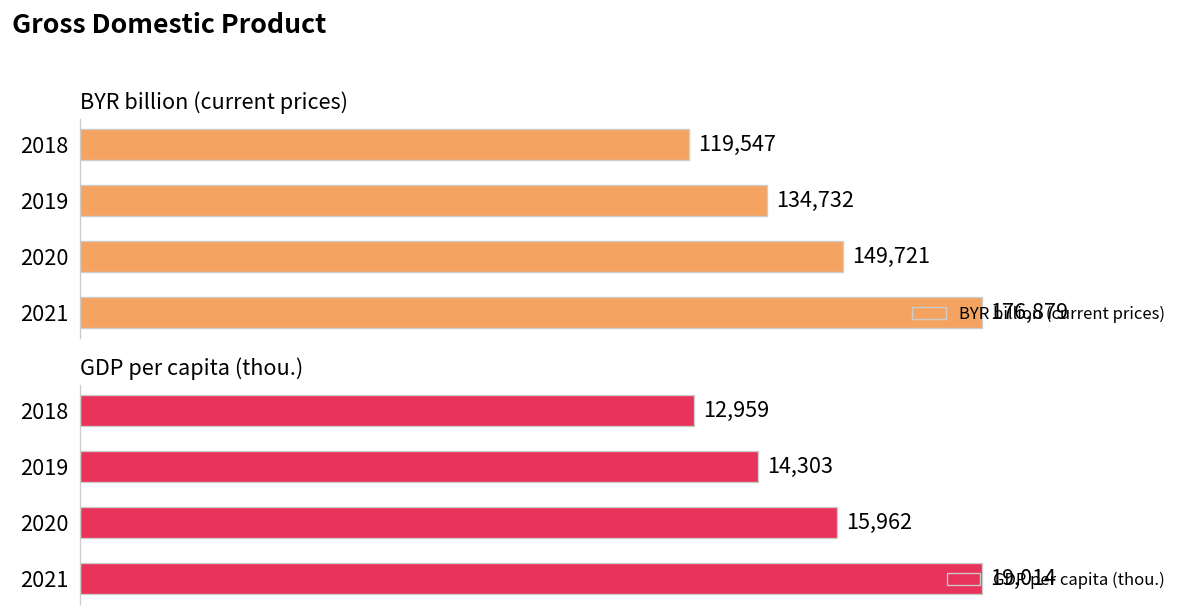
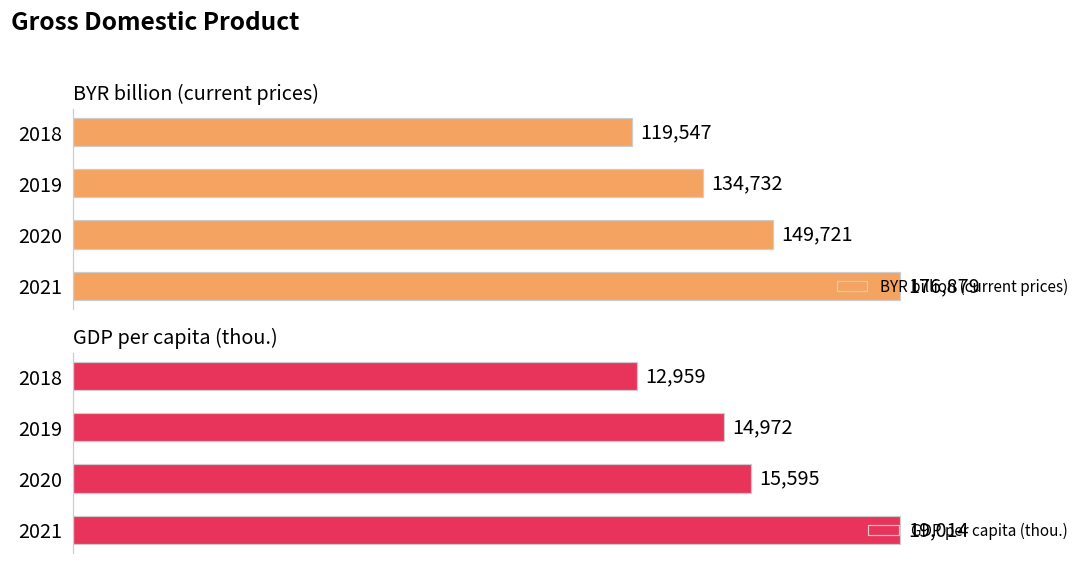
GDP per capita (thou.), 2019: 14,303 -> 14,972
GDP per capita (thou.), 2020: 15,962 -> 15,595
